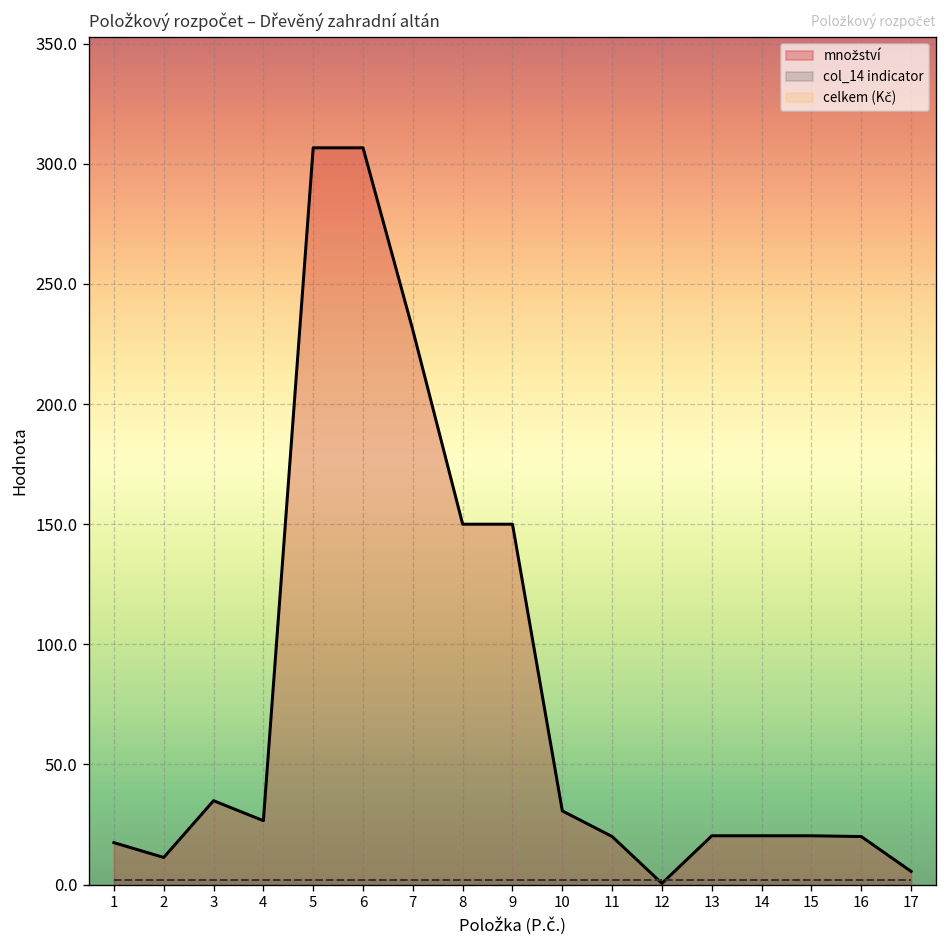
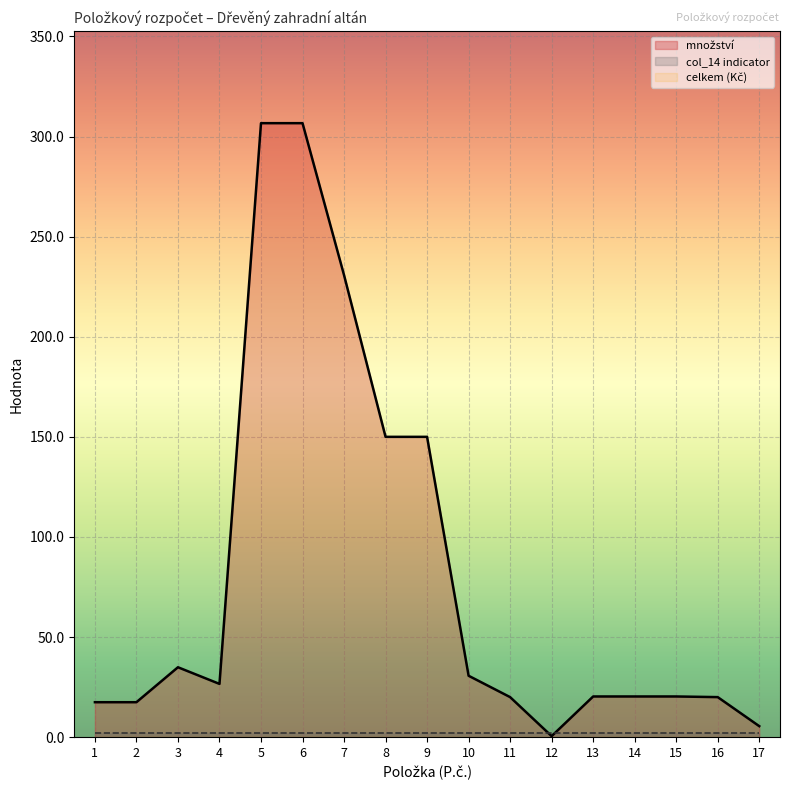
množství, 2: 11 -> 17
